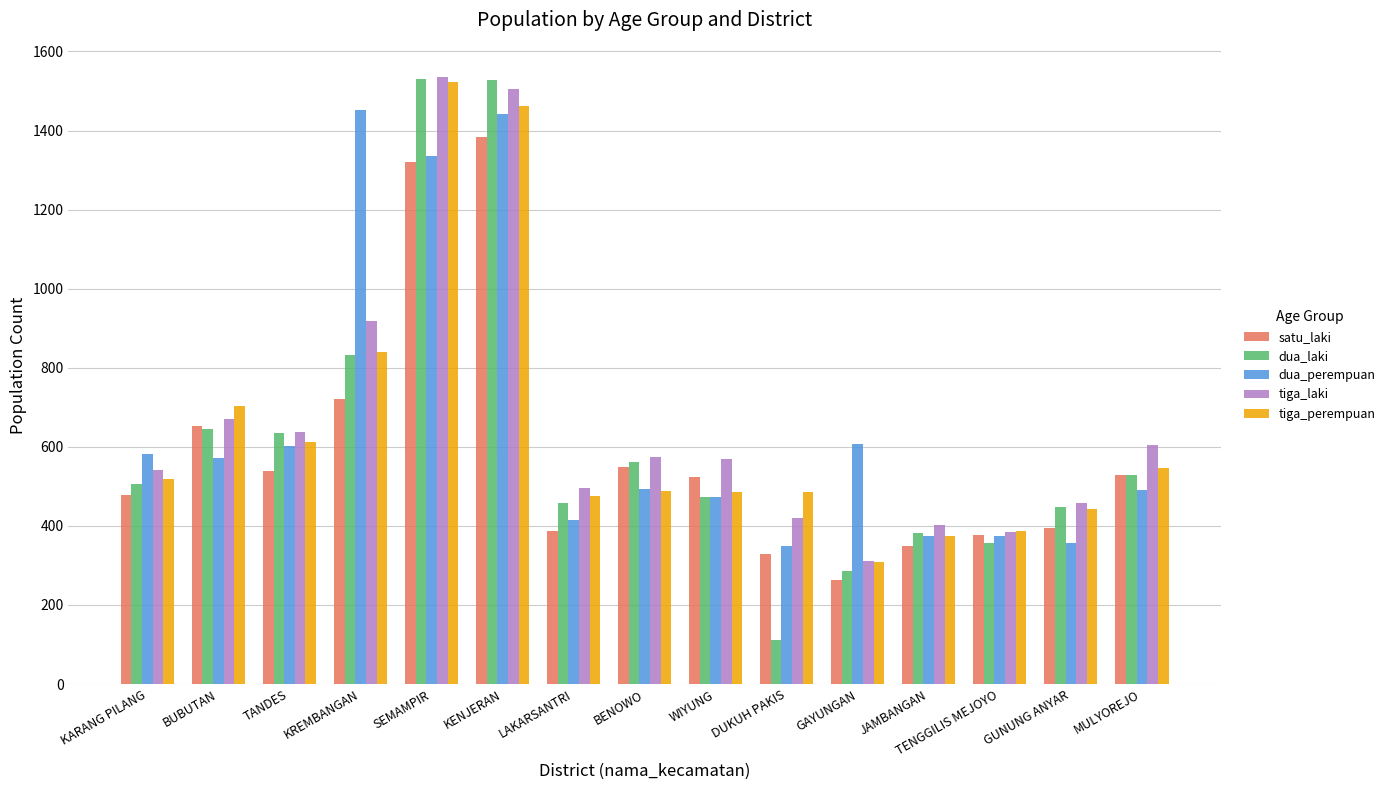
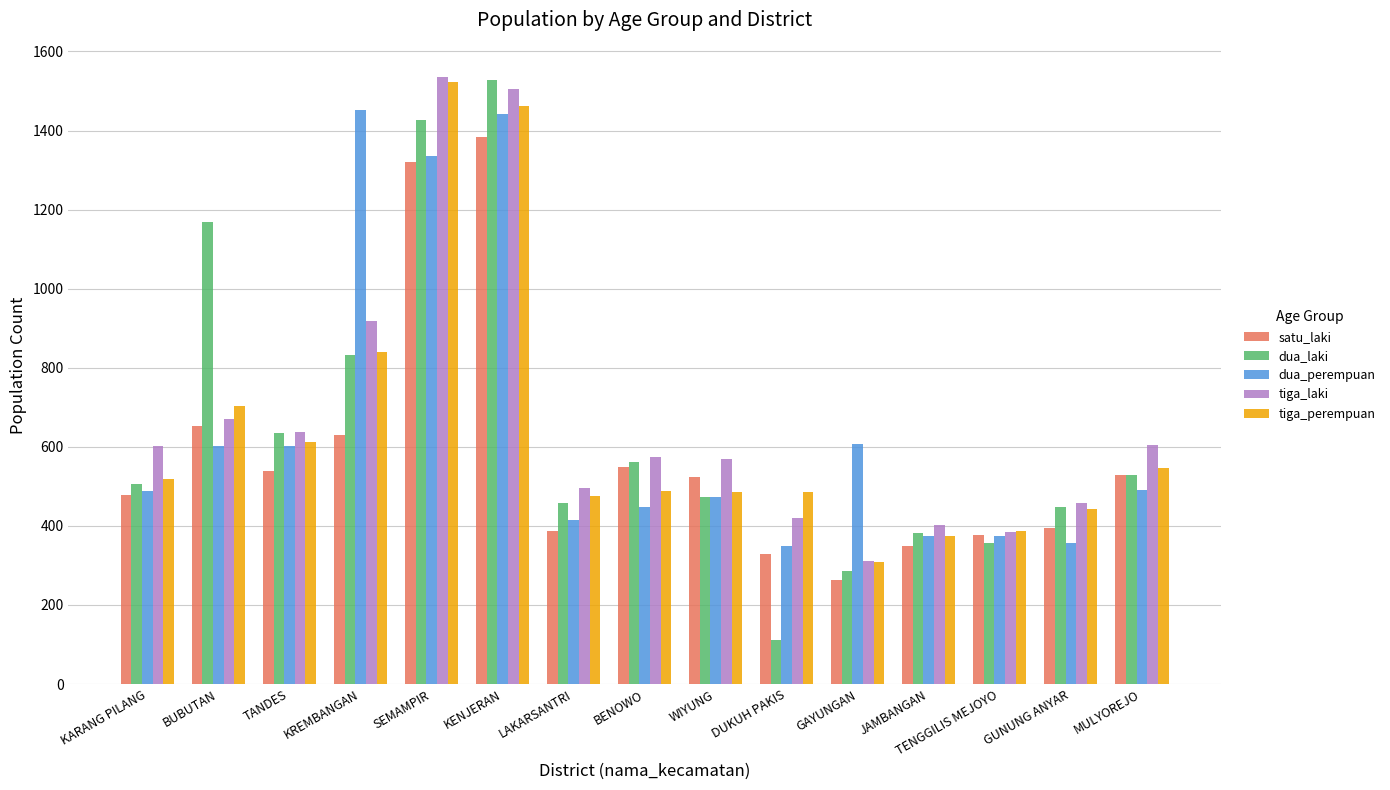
dua_perempuan, KARANG PILANG: 580 -> 490
tiga_laki, KARANG PILANG: 540 -> 600
dua_laki, BUBUTAN: 650 -> 1170
dua_perempuan, BUBUTAN: 570 -> 600
satu_laki, KREMBANGAN: 720 -> 630
dua_laki, SEMAMPIR: 1530 -> 1430
dua_perempuan, BENOWO: 490 -> 450
